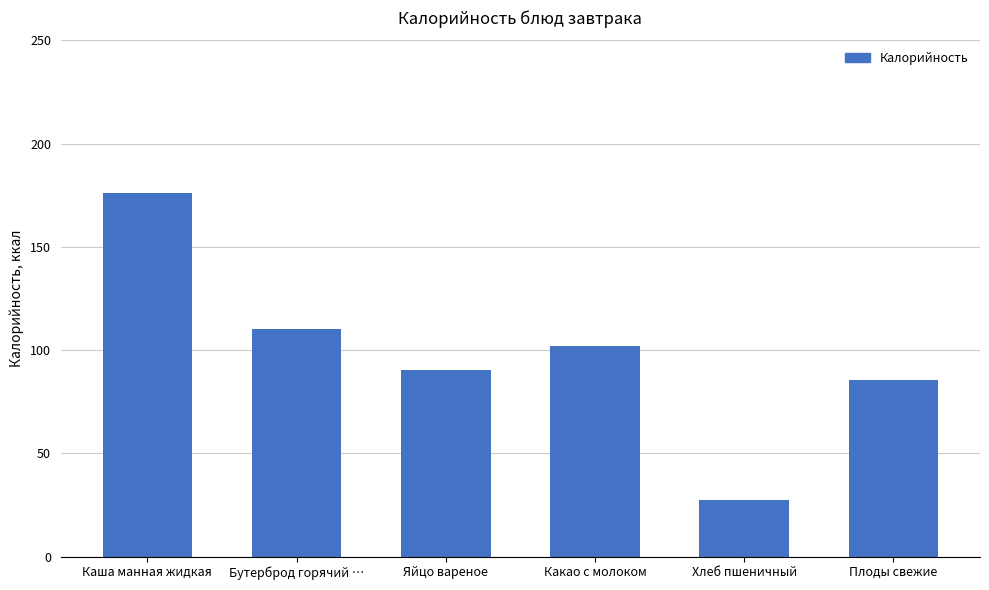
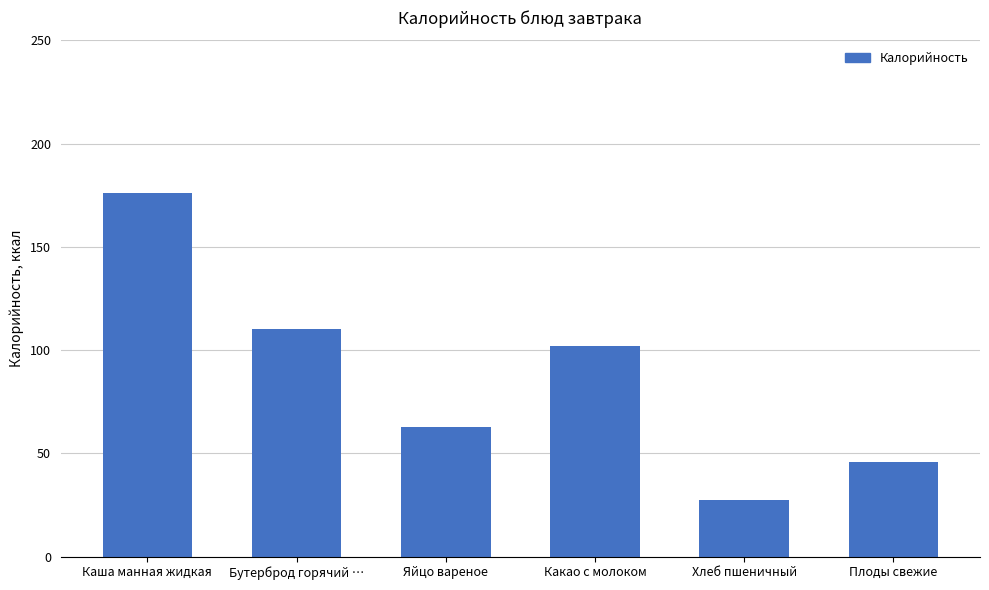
Яйцо вареное: 90 -> 63
Плоды свежие: 85 -> 46
